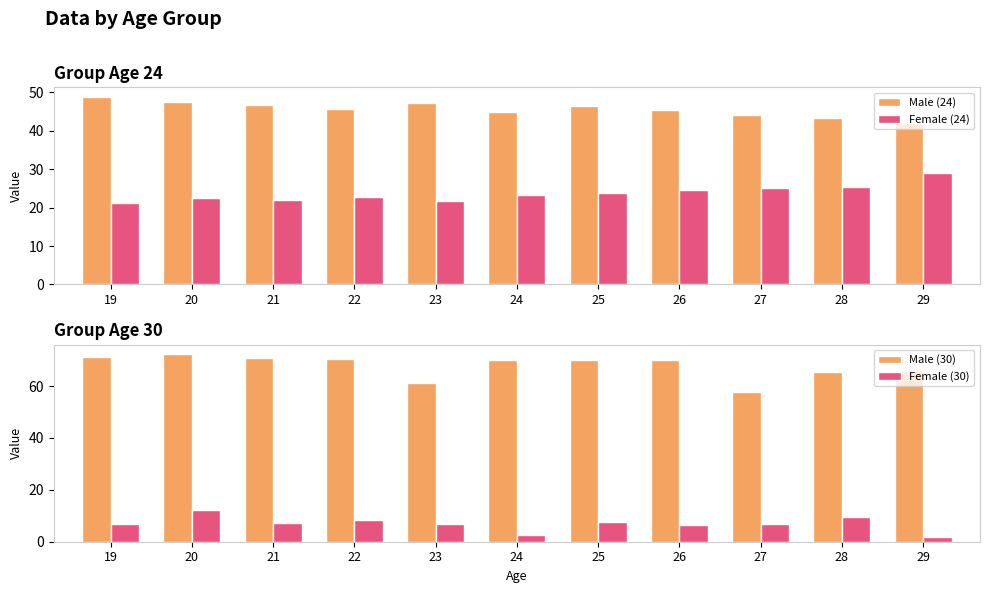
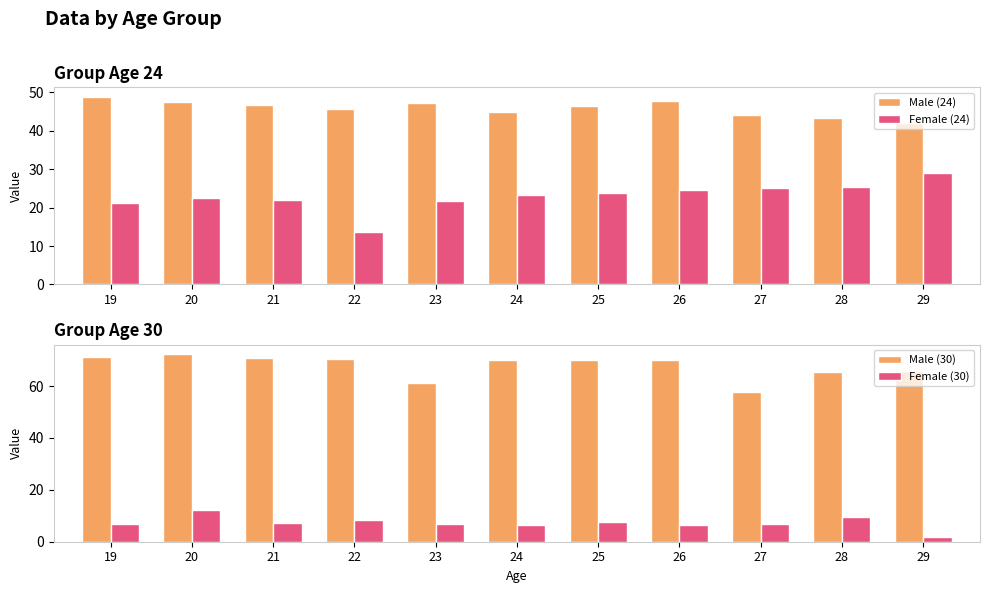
Group Age 24, Female (24), 22: 23 -> 14
Group Age 24, Male (24), 26: 45 -> 48
Group Age 30, Female (30), 24: 3 -> 7
